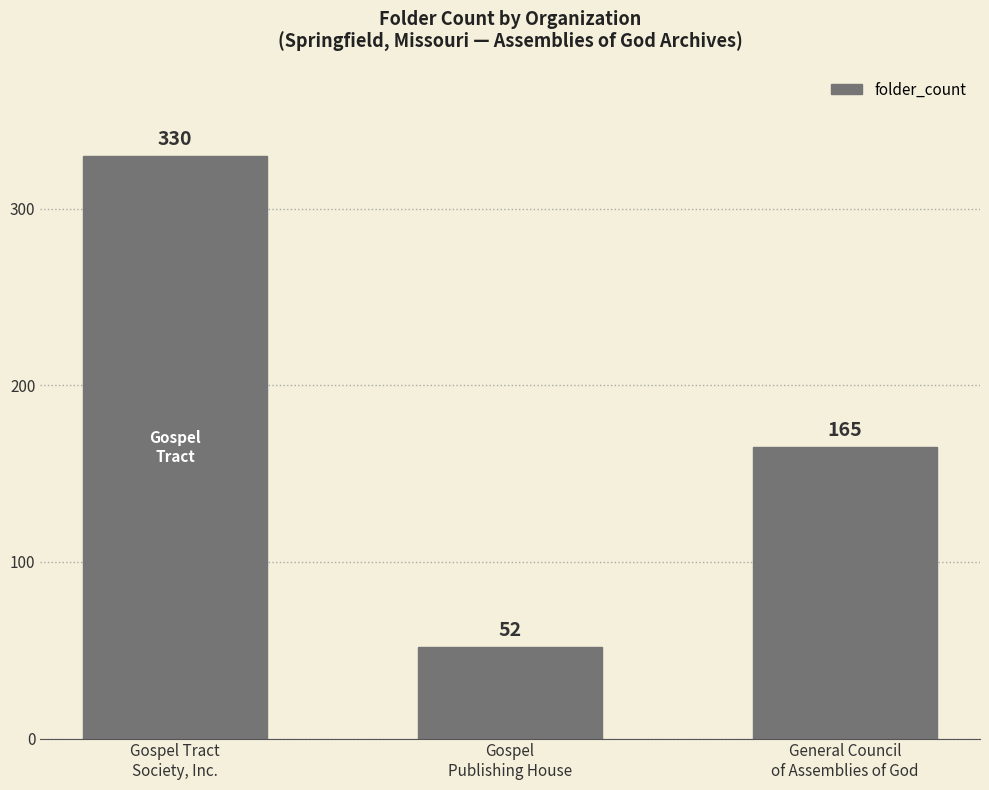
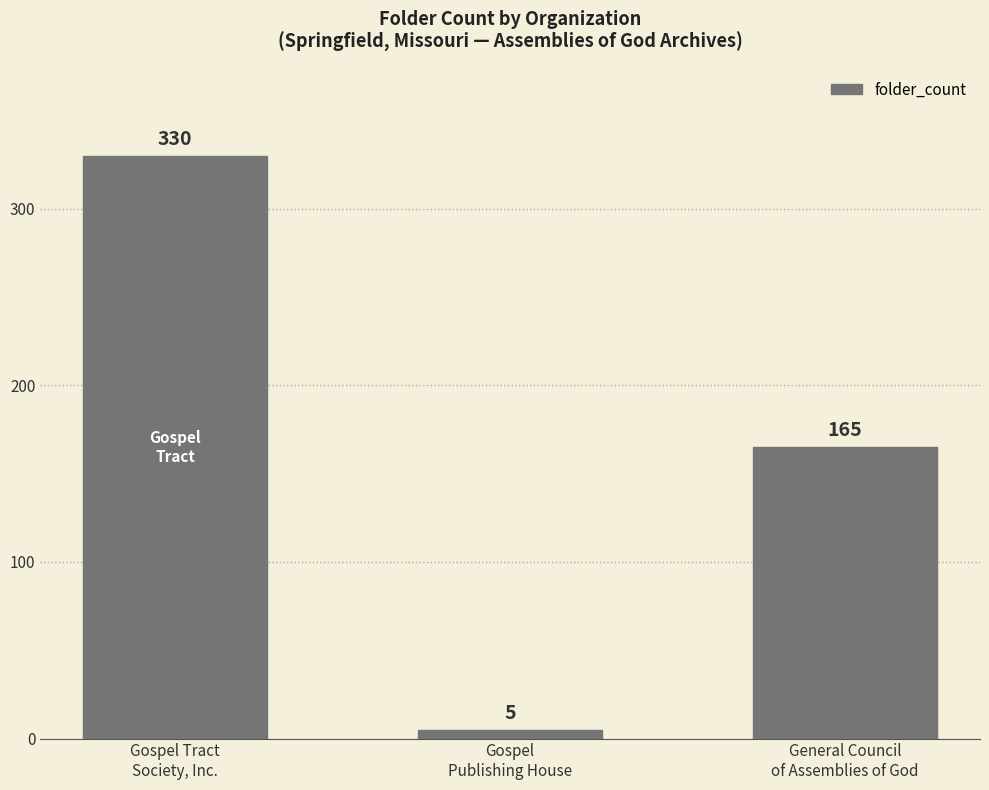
Gospel Publishing House: 52 -> 5
